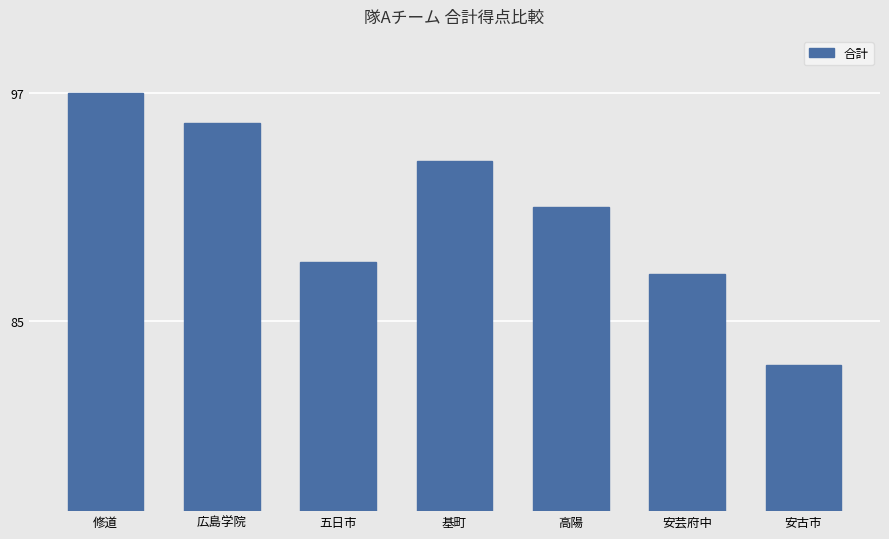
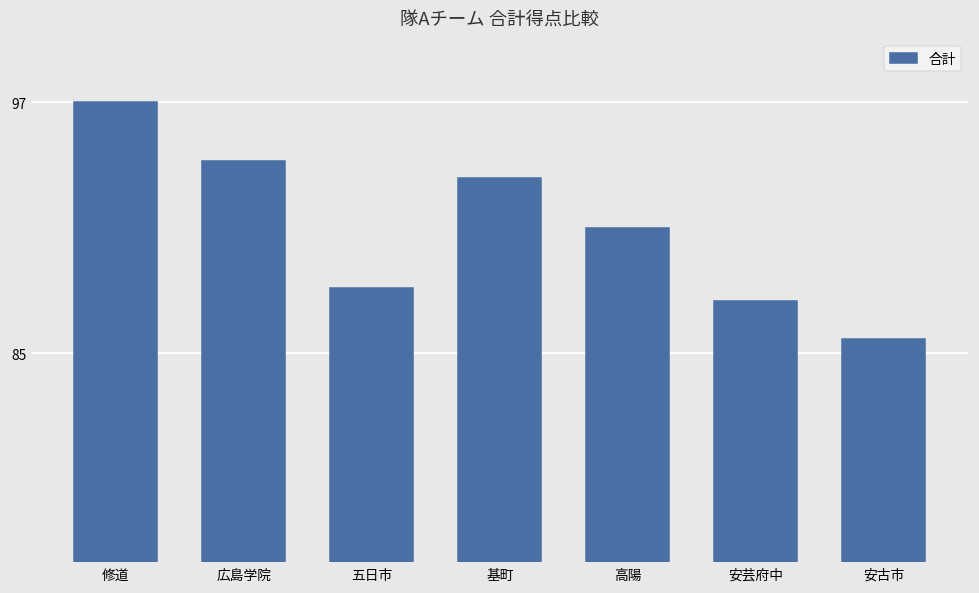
広島学院: 95.4 -> 94.2
安古市: 82.7 -> 85.7
